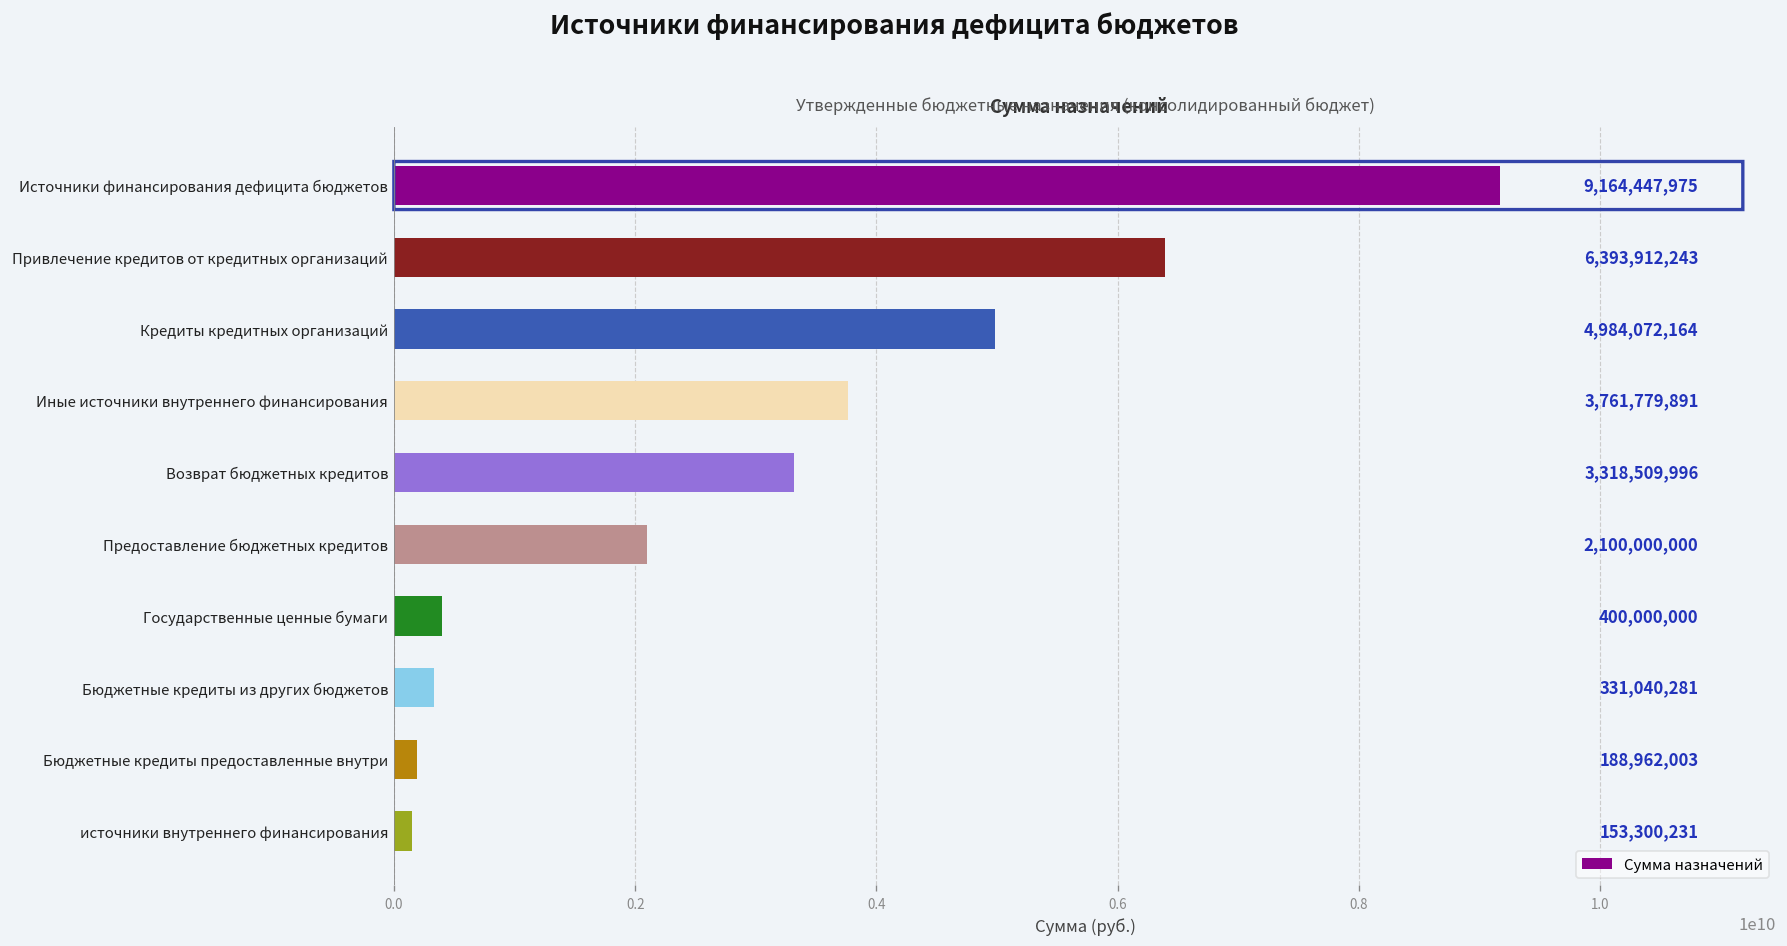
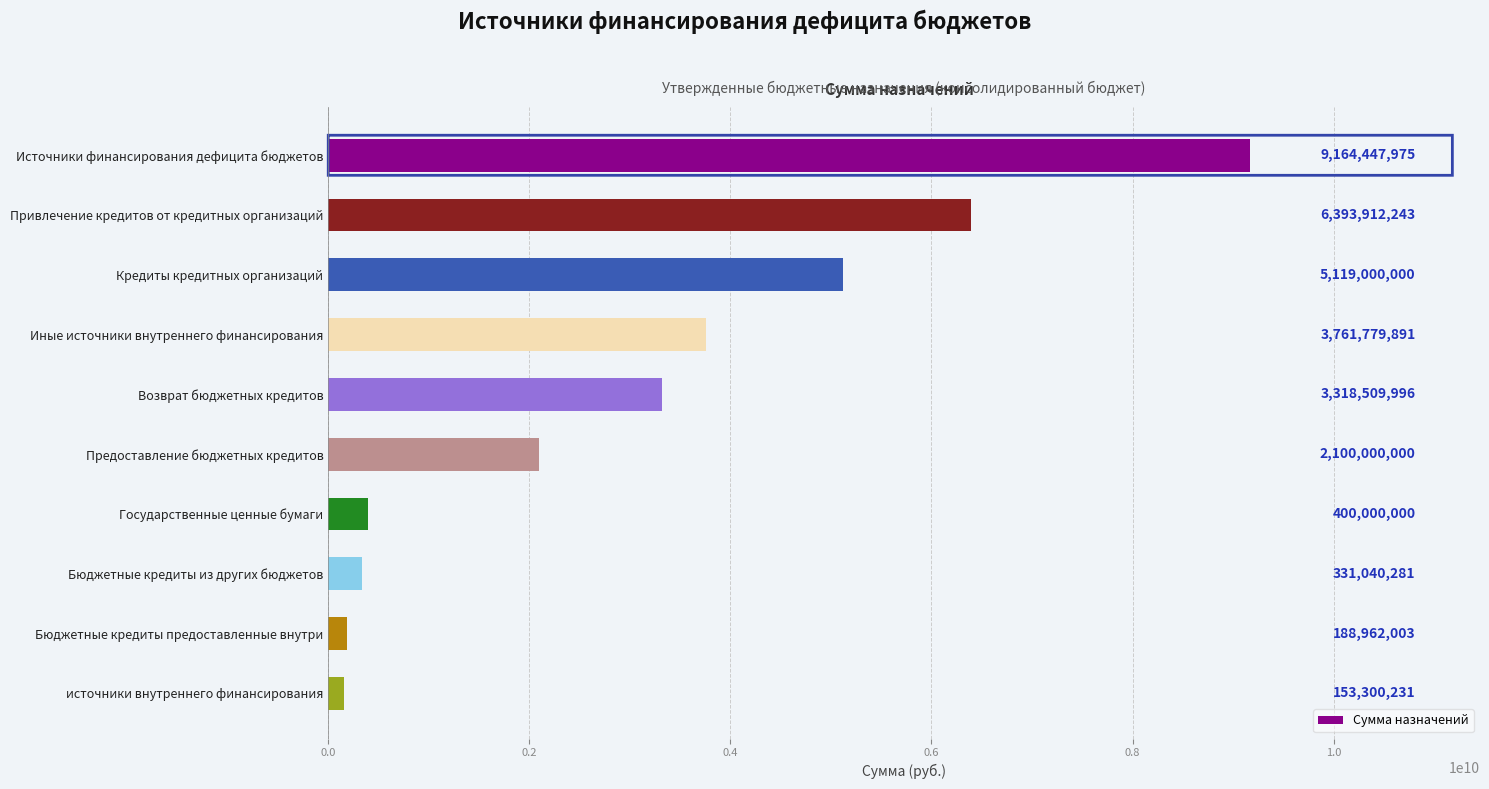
Кредиты кредитных организаций: 4,984,072,164 -> 5,119,000,000
